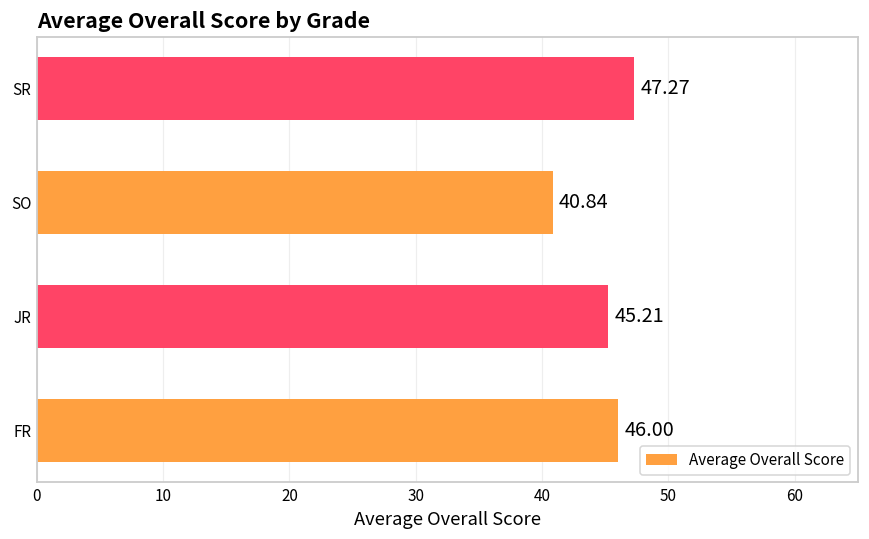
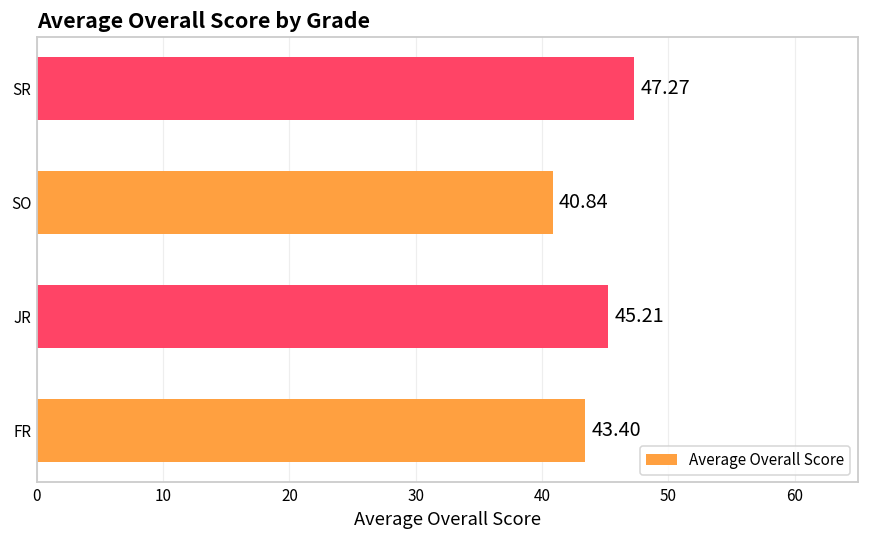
FR: 46.00 -> 43.40
